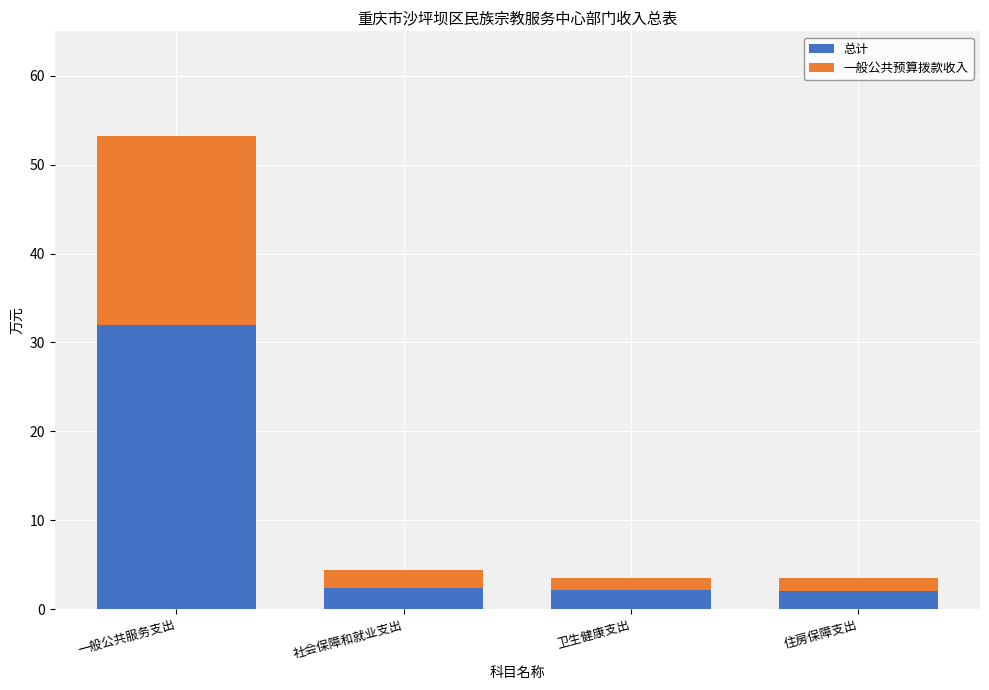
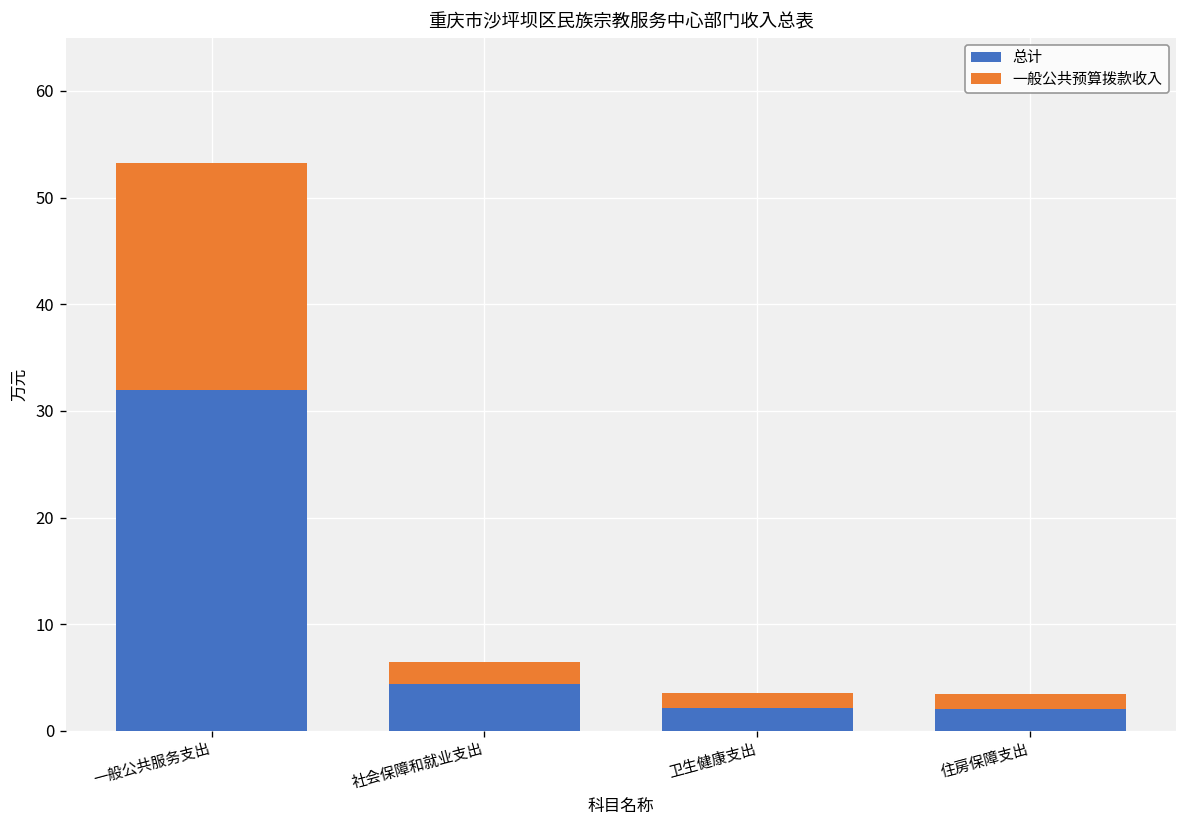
总计, 社会保障和就业支出: 2 -> 4
